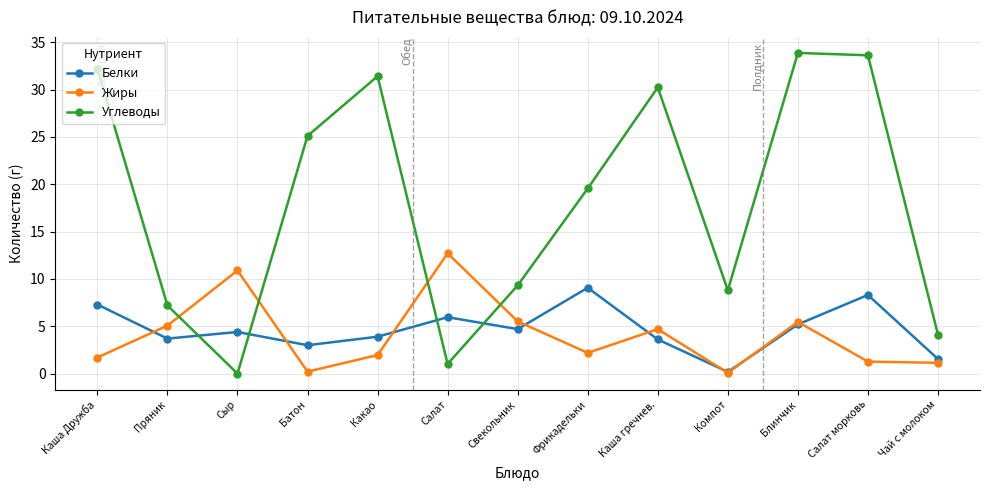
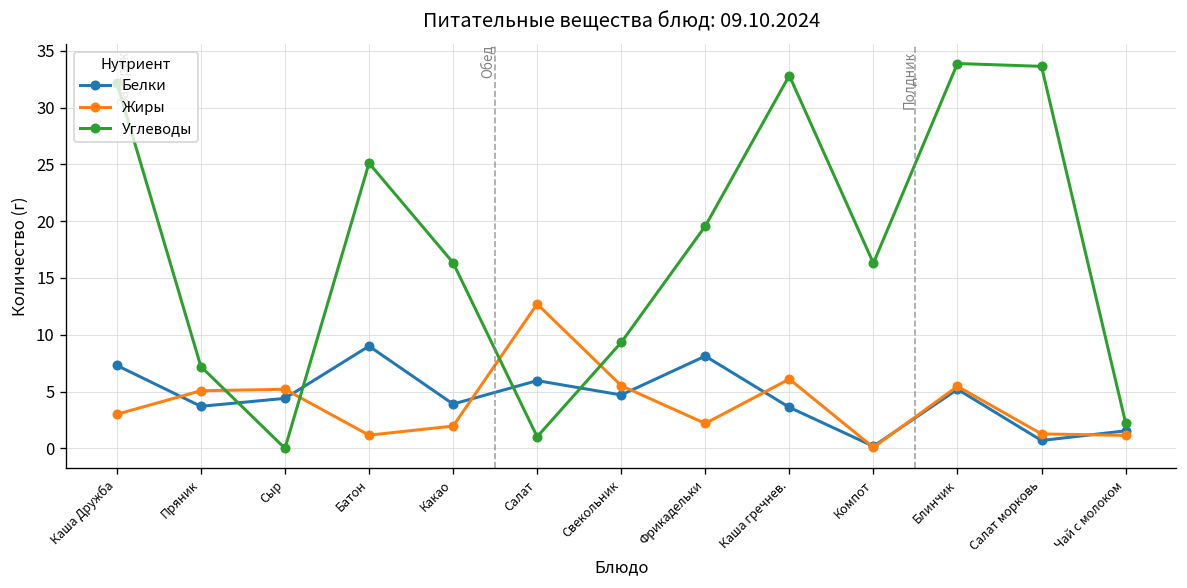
Жиры, Каша Дружба: 2 -> 3
Жиры, Сыр: 11 -> 5
Белки, Батон: 3 -> 9
Жиры, Батон: 0 -> 1
Углеводы, Какао: 31 -> 16
Белки, Фрикадельки: 9 -> 8
Жиры, Каша гречнев.: 5 -> 6
Углеводы, Каша гречнев.: 30 -> 33
Углеводы, Компот: 9 -> 16
Белки, Салат морковь: 8 -> 1
Углеводы, Чай с молоком: 4 -> 2
